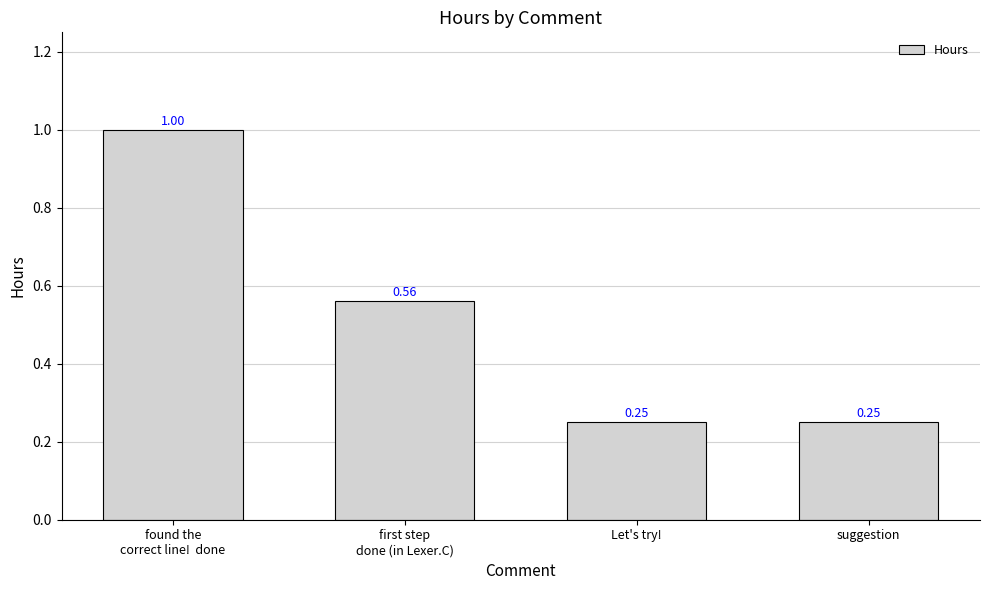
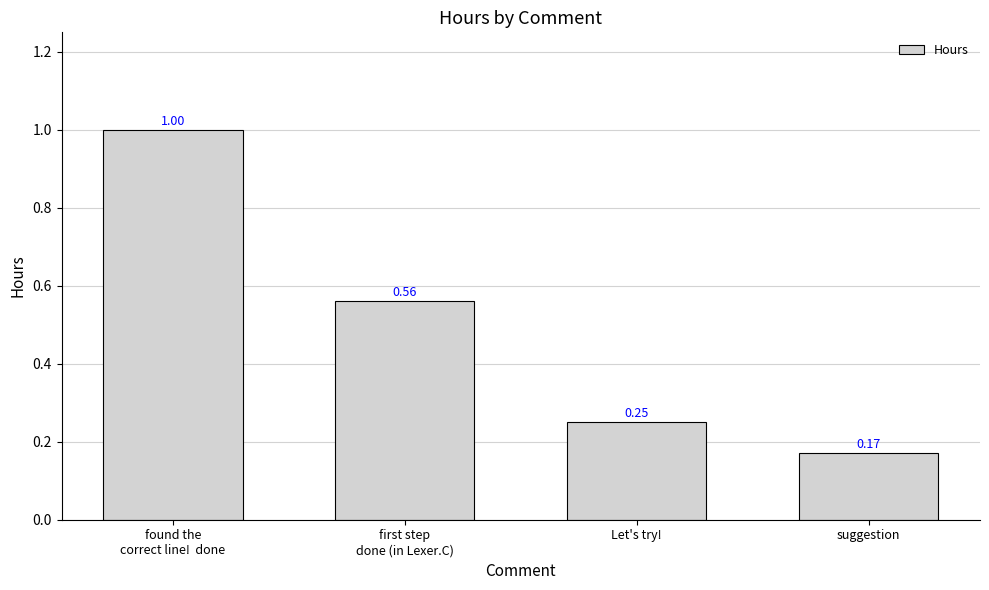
suggestion: 0.25 -> 0.17
